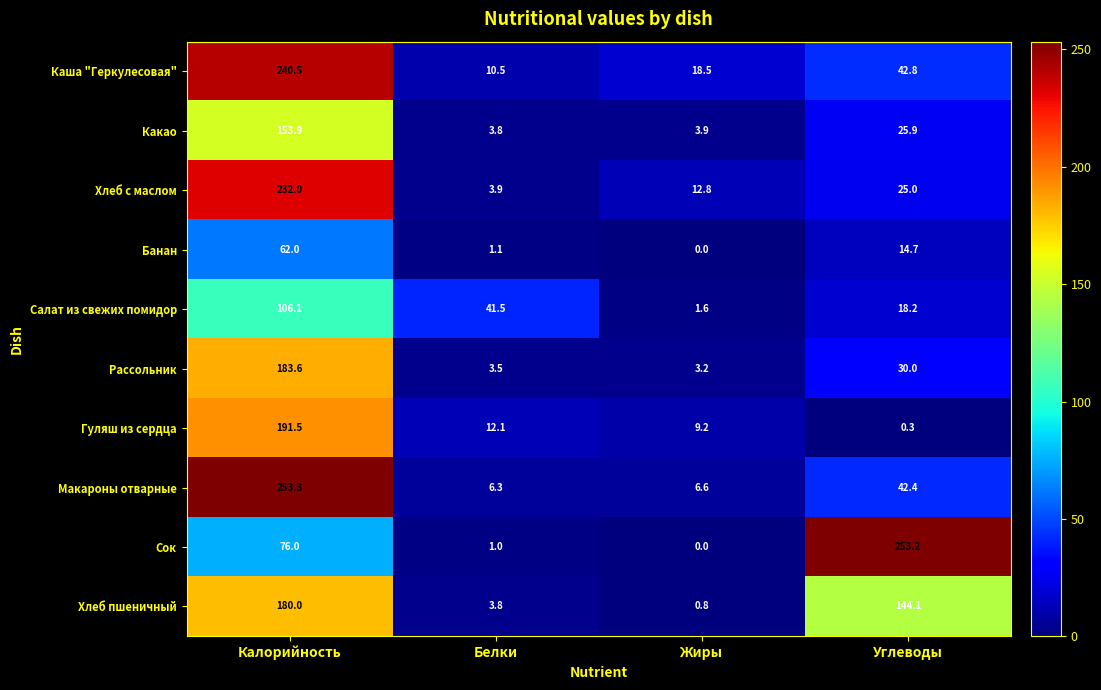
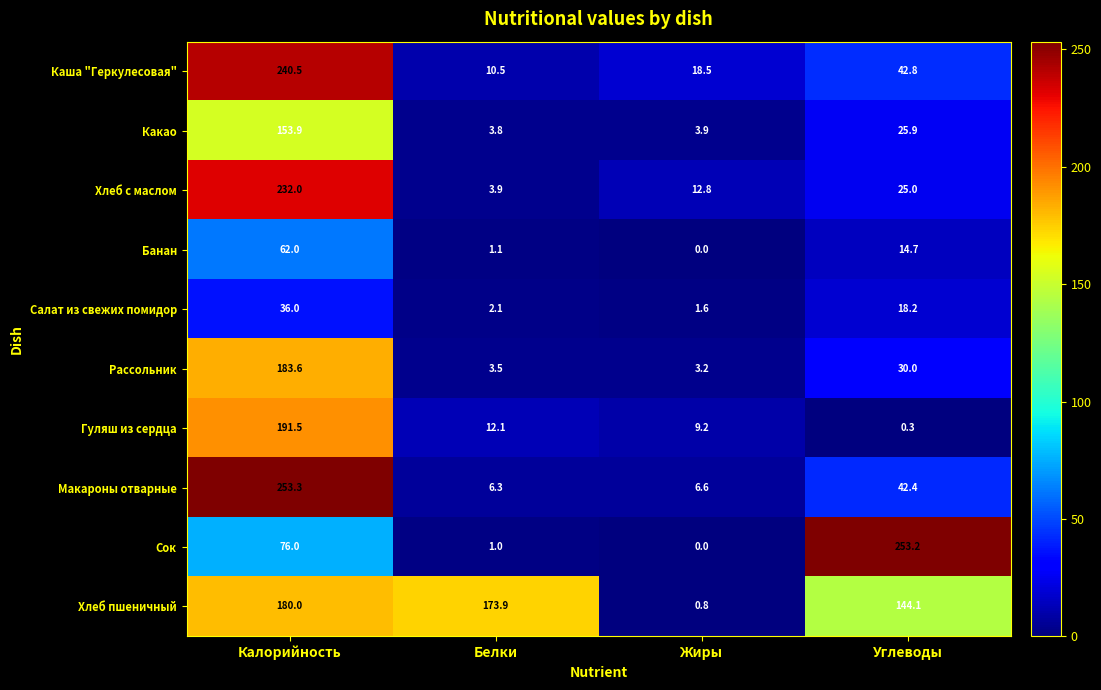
Салат из свежих помидор, Калорийность: 106.1 -> 36.0
Салат из свежих помидор, Белки: 41.5 -> 2.1
Хлеб пшеничный, Белки: 3.8 -> 173.9
